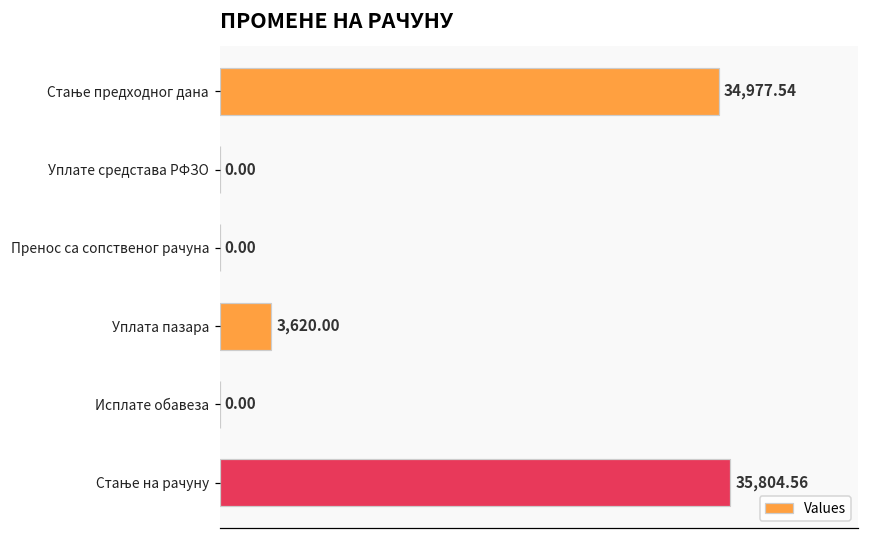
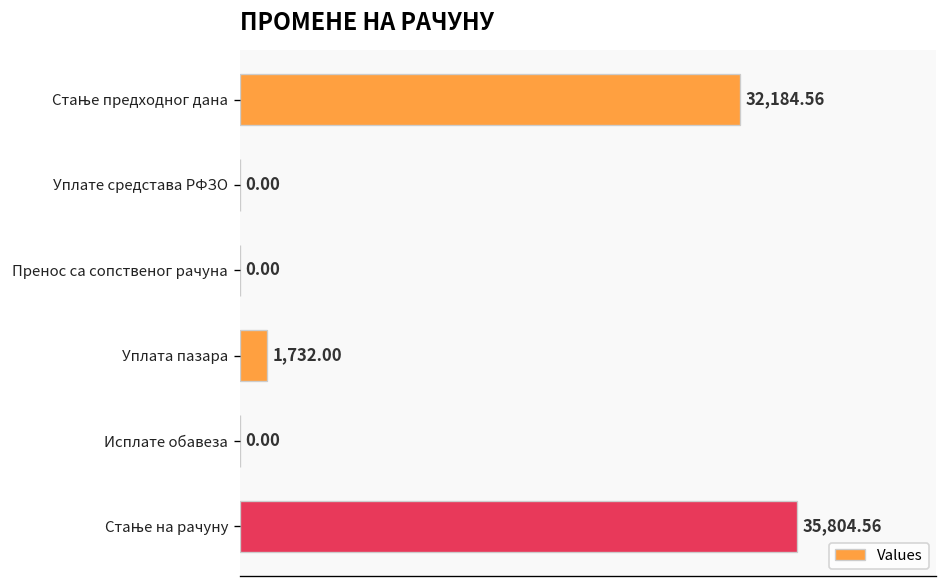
Стање предходног дана: 34,977.54 -> 32,184.56
Уплата пазара: 3,620.00 -> 1,732.00
